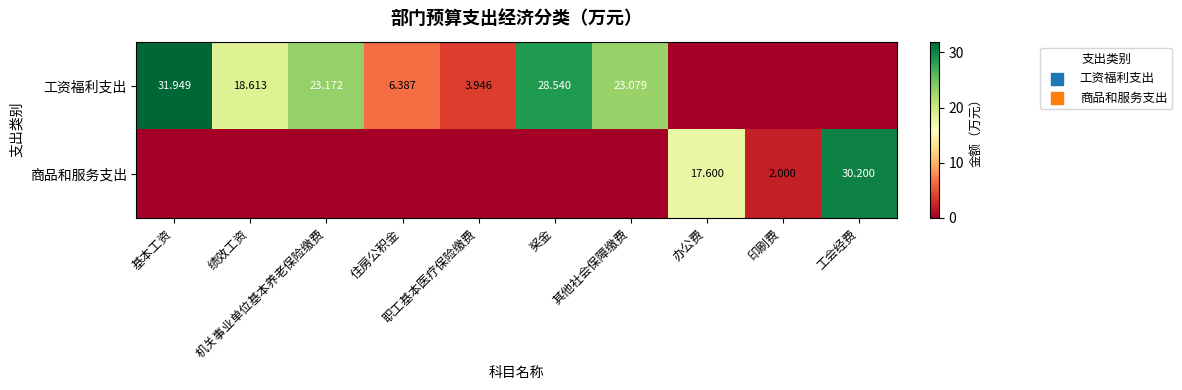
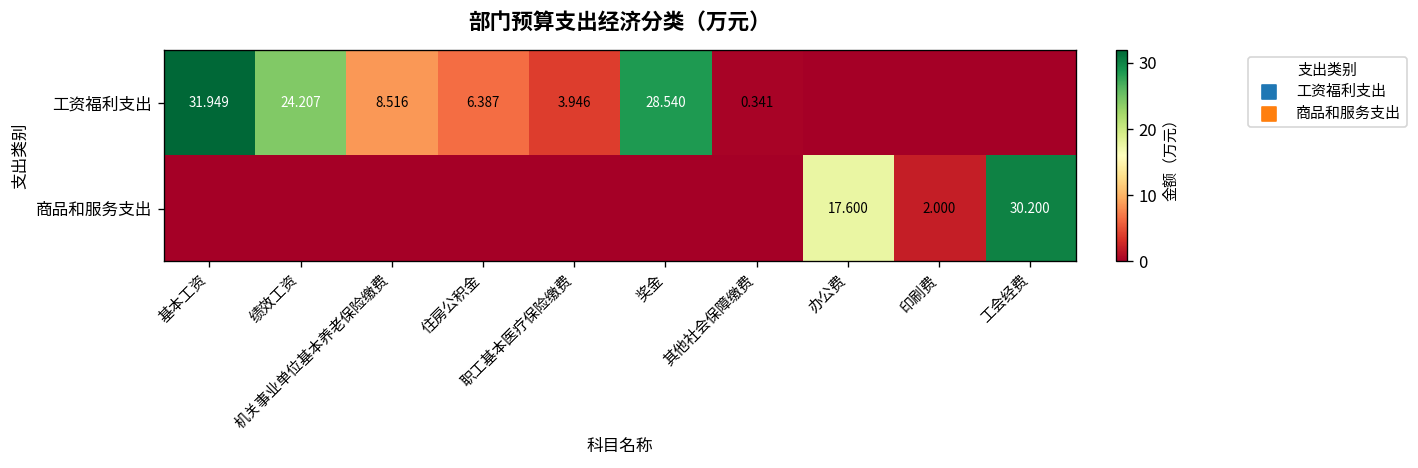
工资福利支出, 绩效工资: 18.613 -> 24.207
工资福利支出, 机关事业单位基本养老保险缴费: 23.172 -> 8.516
工资福利支出, 其他社会保障缴费: 23.079 -> 0.341
